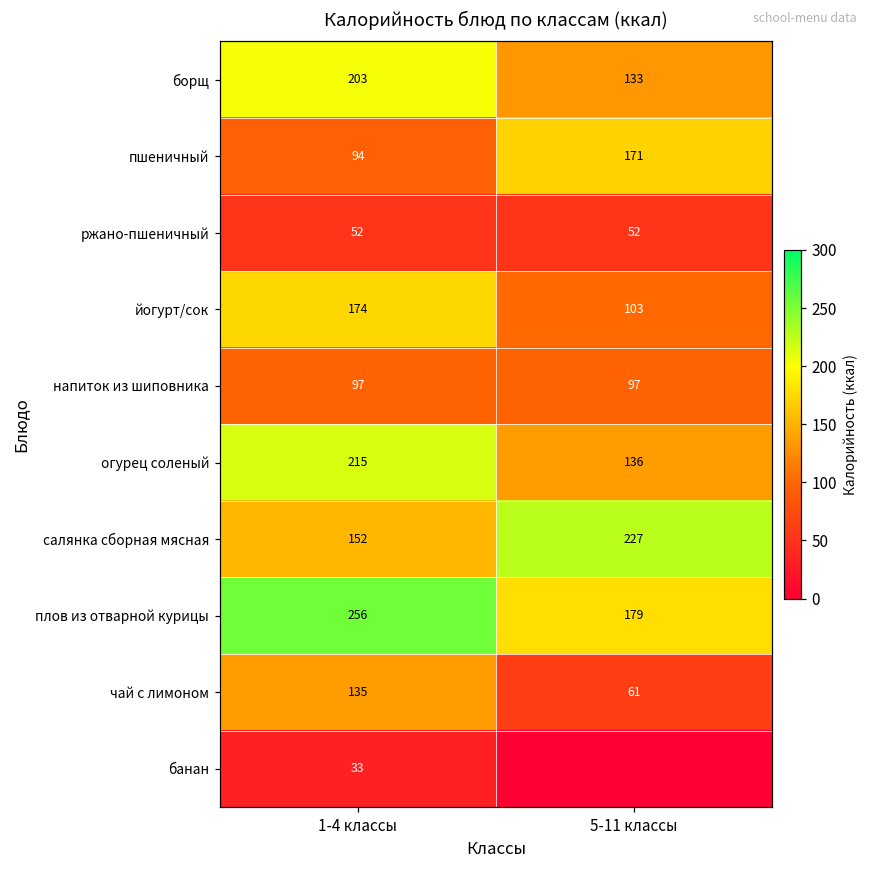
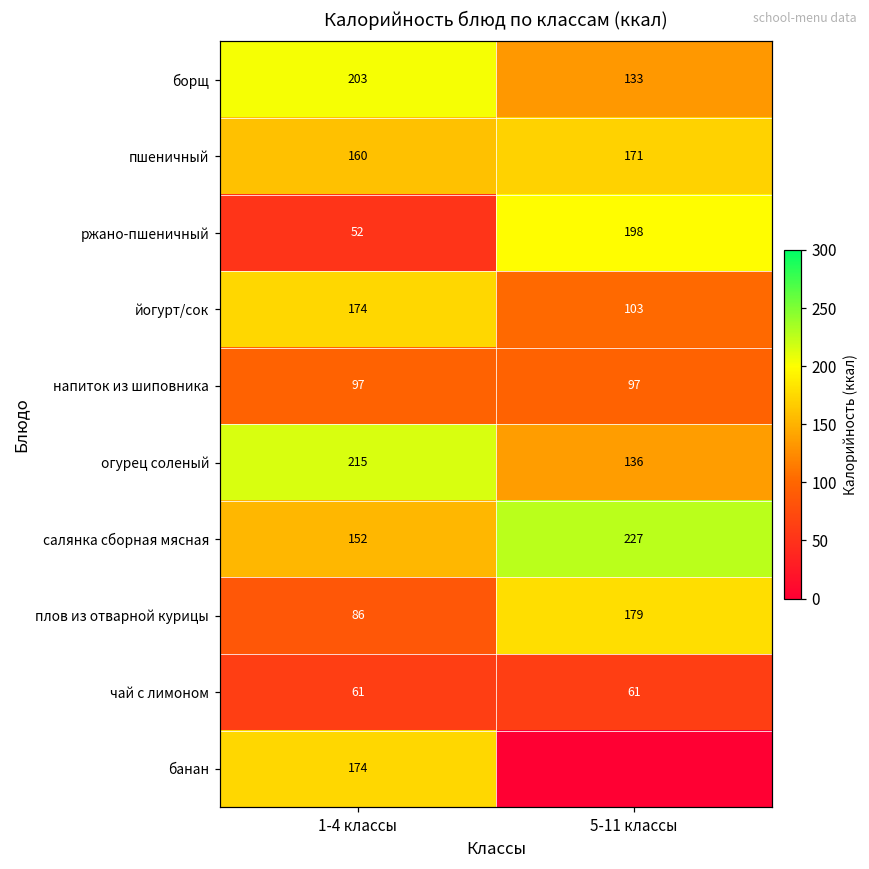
пшеничный, 1-4 классы: 94 -> 160
ржано-пшеничный, 5-11 классы: 52 -> 198
плов из отварной курицы, 1-4 классы: 256 -> 86
чай с лимоном, 1-4 классы: 135 -> 61
банан, 1-4 классы: 33 -> 174
